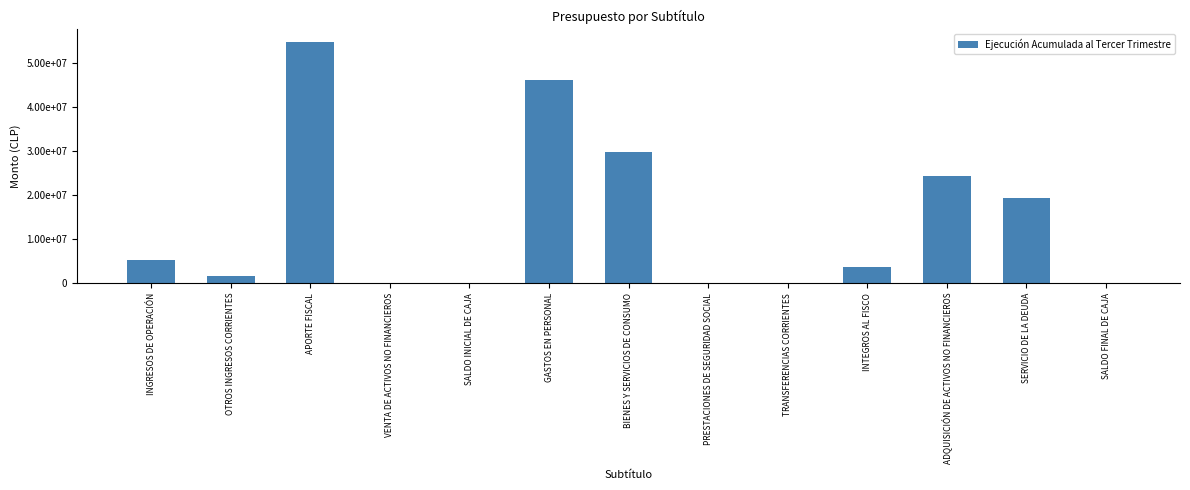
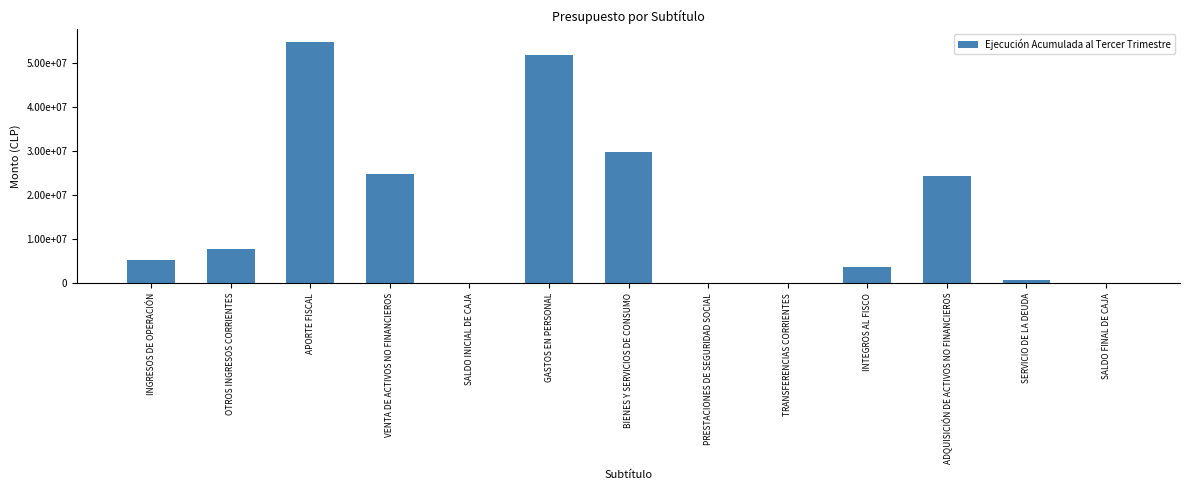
OTROS INGRESOS CORRIENTES: 2000000 -> 8000000
VENTA DE ACTIVOS NO FINANCIEROS: 0 -> 25000000
GASTOS EN PERSONAL: 46000000 -> 52000000
SERVICIO DE LA DEUDA: 19000000 -> 1000000
